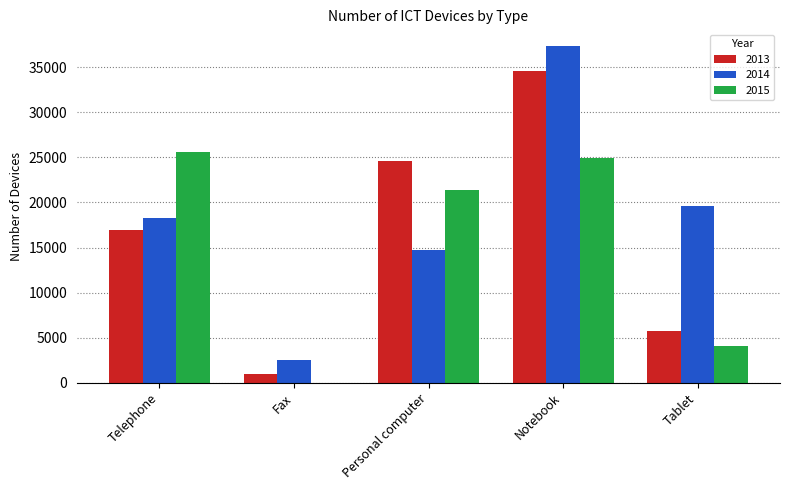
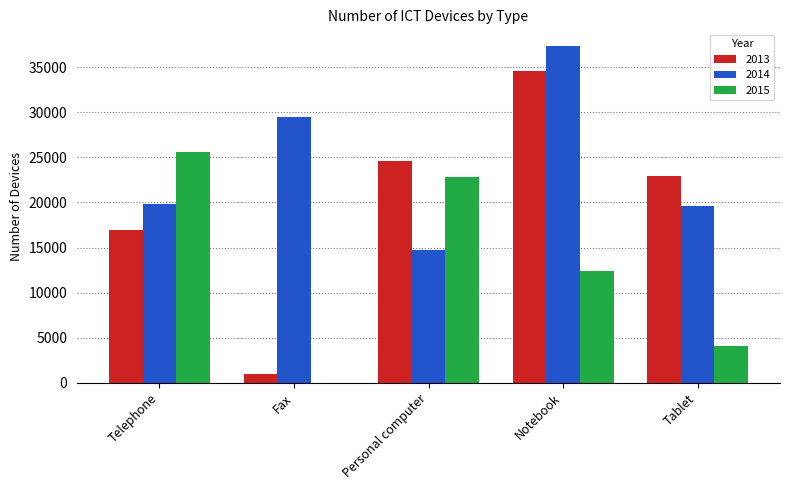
2014, Telephone: 18000 -> 20000
2014, Fax: 3000 -> 29000
2015, Personal computer: 21000 -> 23000
2015, Notebook: 25000 -> 12000
2013, Tablet: 6000 -> 23000
